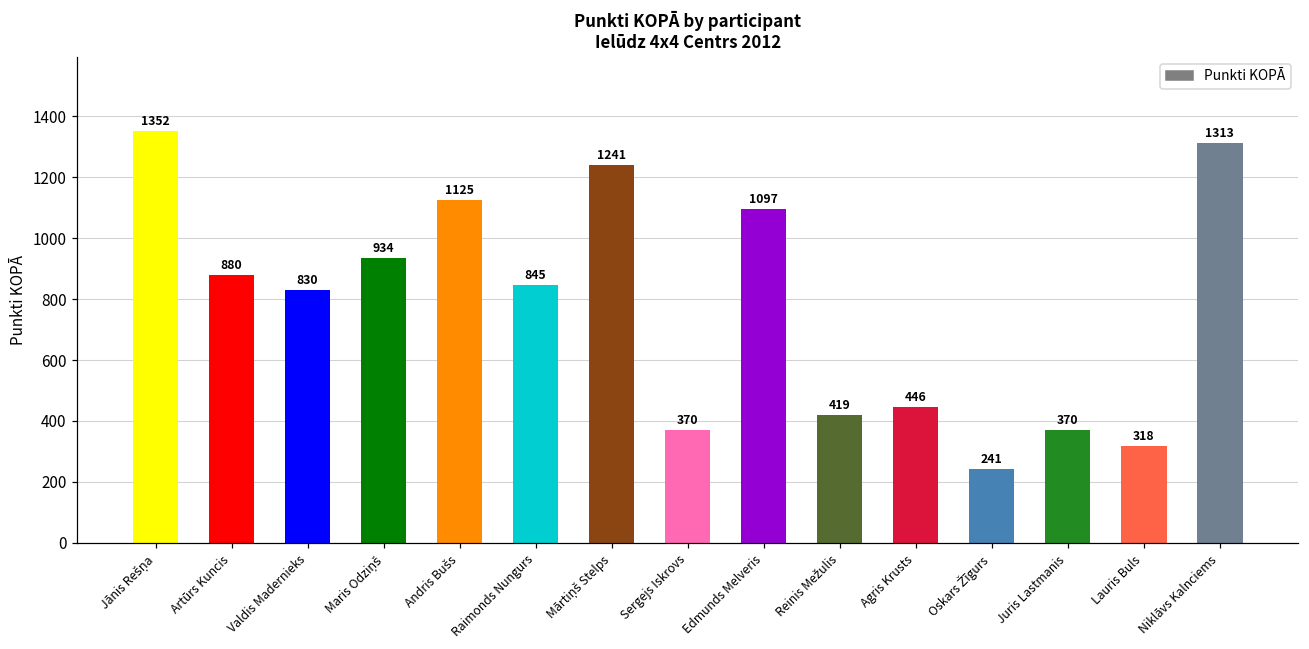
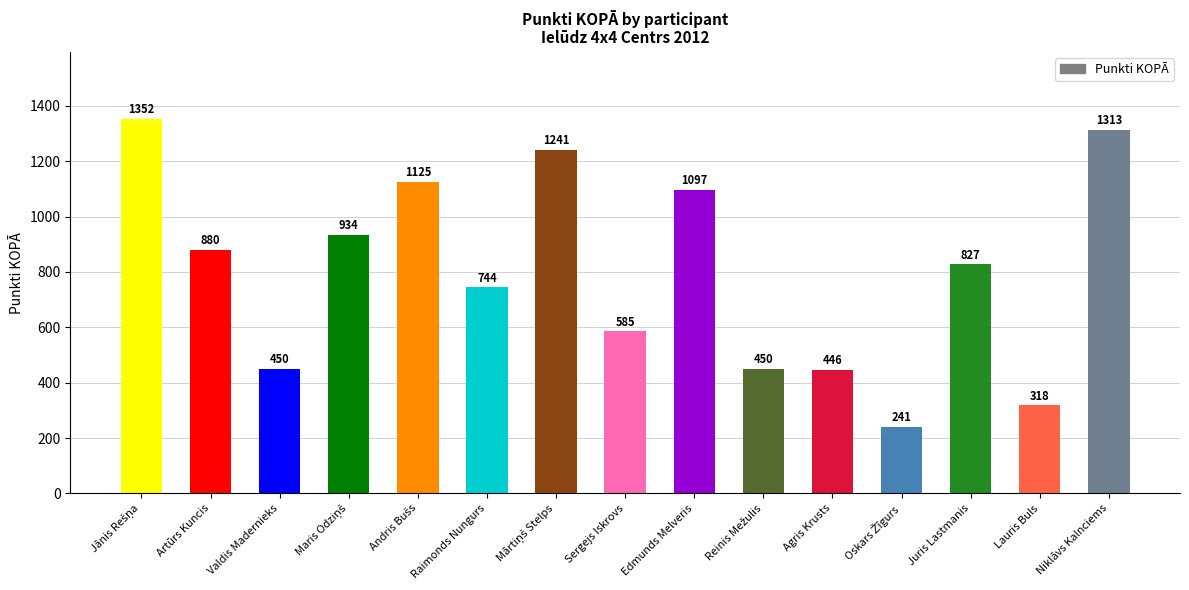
Valdis Madernieks: 830 -> 450
Raimonds Nungurs: 845 -> 744
Sergejs Iskrovs: 370 -> 585
Reinis Mežulis: 419 -> 450
Juris Lastmanis: 370 -> 827
